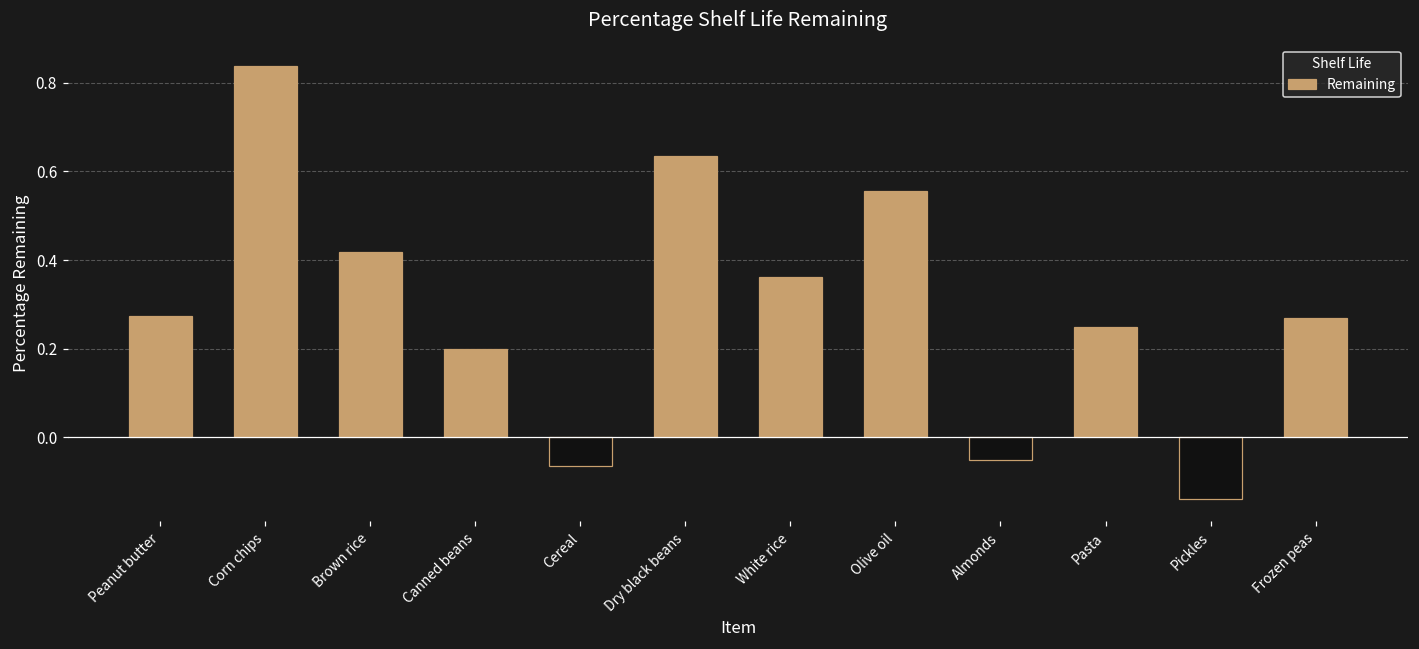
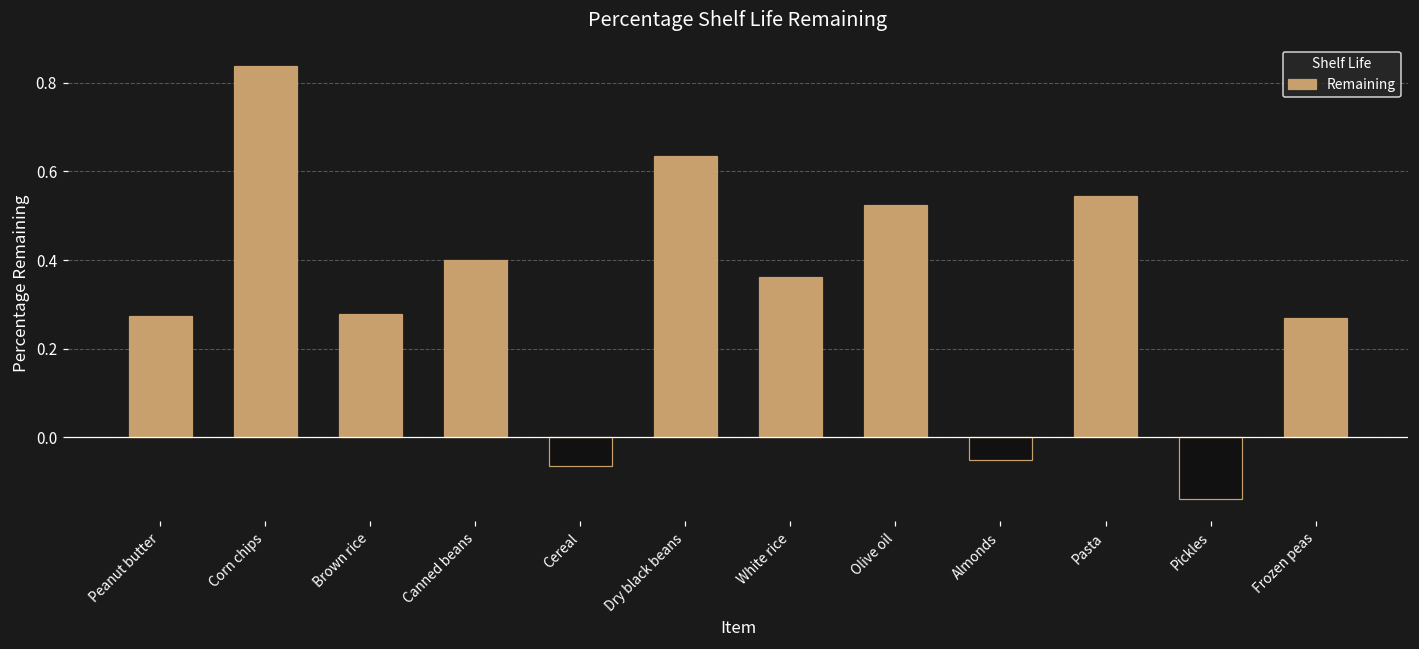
Brown rice: 0.42 -> 0.28
Canned beans: 0.2 -> 0.4
Olive oil: 0.56 -> 0.53
Pasta: 0.25 -> 0.54
